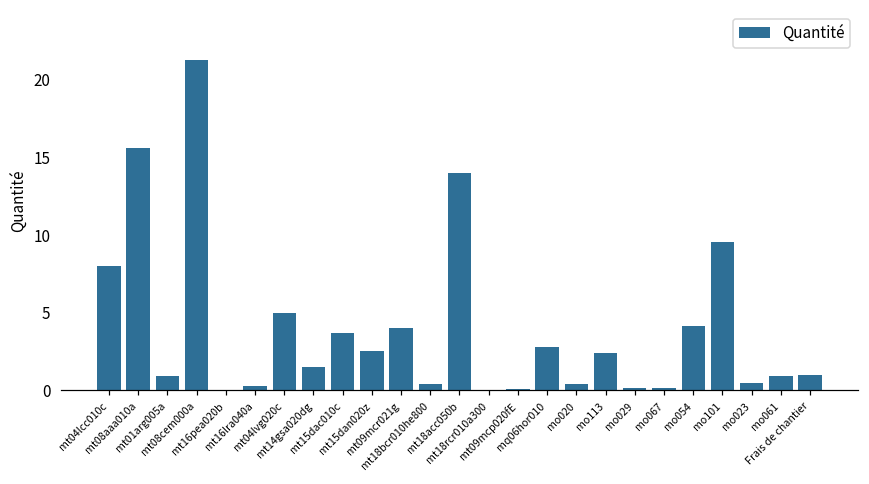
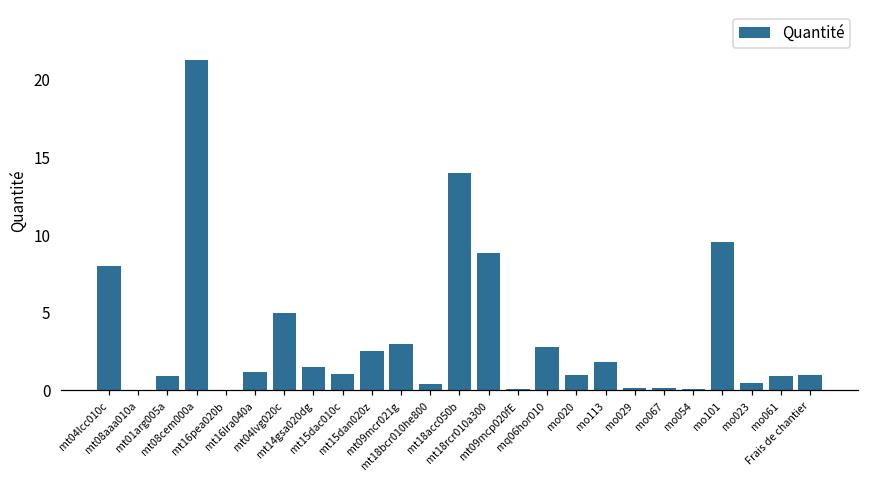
mt08aaa010a: 15.6 -> 0.0
mt16lra040a: 0.3 -> 1.2
mt15dac010c: 3.7 -> 1.1
mt09mcr021g: 4 -> 3
mt18rcr010a300: 0.0 -> 8.9
mo020: 0.4 -> 1.0
mo113: 2.4 -> 1.8
mo054: 4.2 -> 0.1
